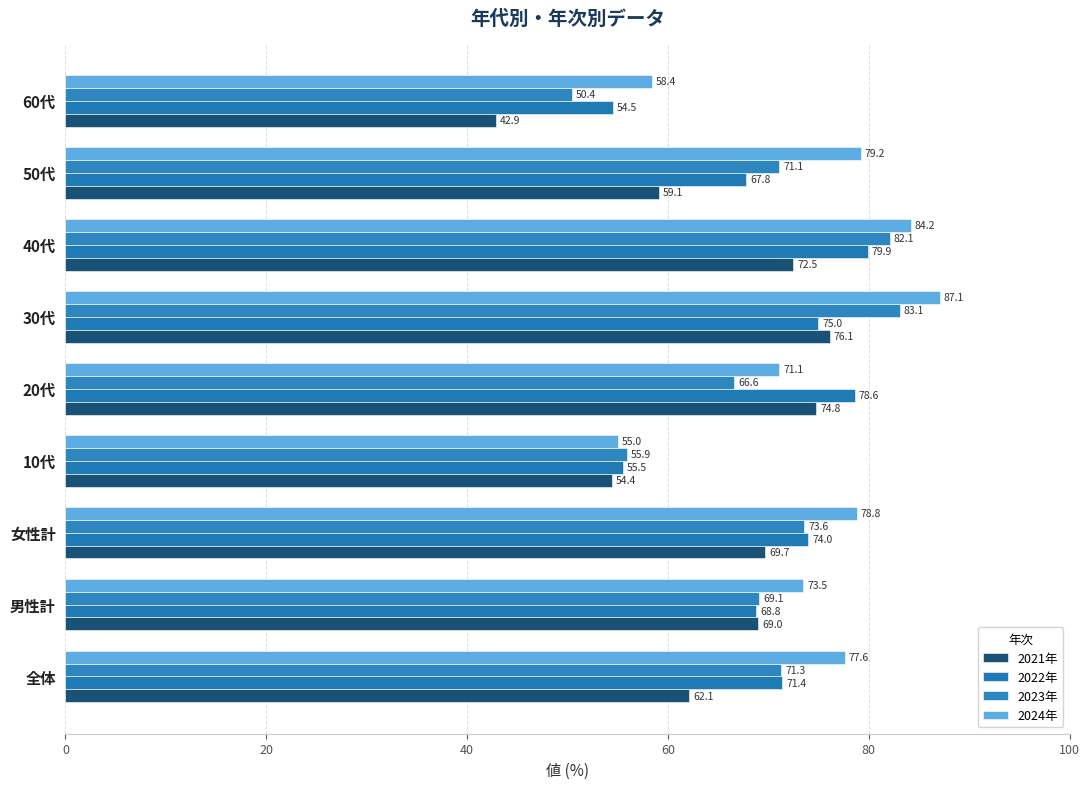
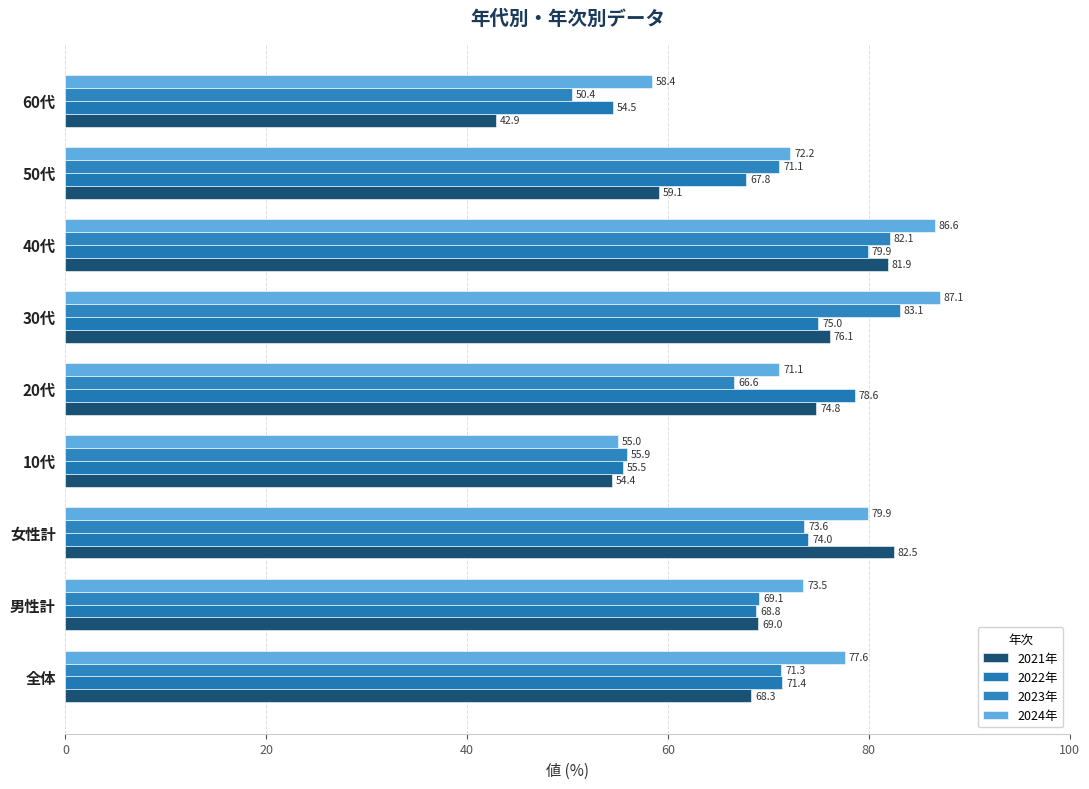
2024年, 50代: 79.2 -> 72.2
2024年, 40代: 84.2 -> 86.6
2021年, 40代: 72.5 -> 81.9
2024年, 女性計: 78.8 -> 79.9
2021年, 女性計: 69.7 -> 82.5
2021年, 全体: 62.1 -> 68.3
